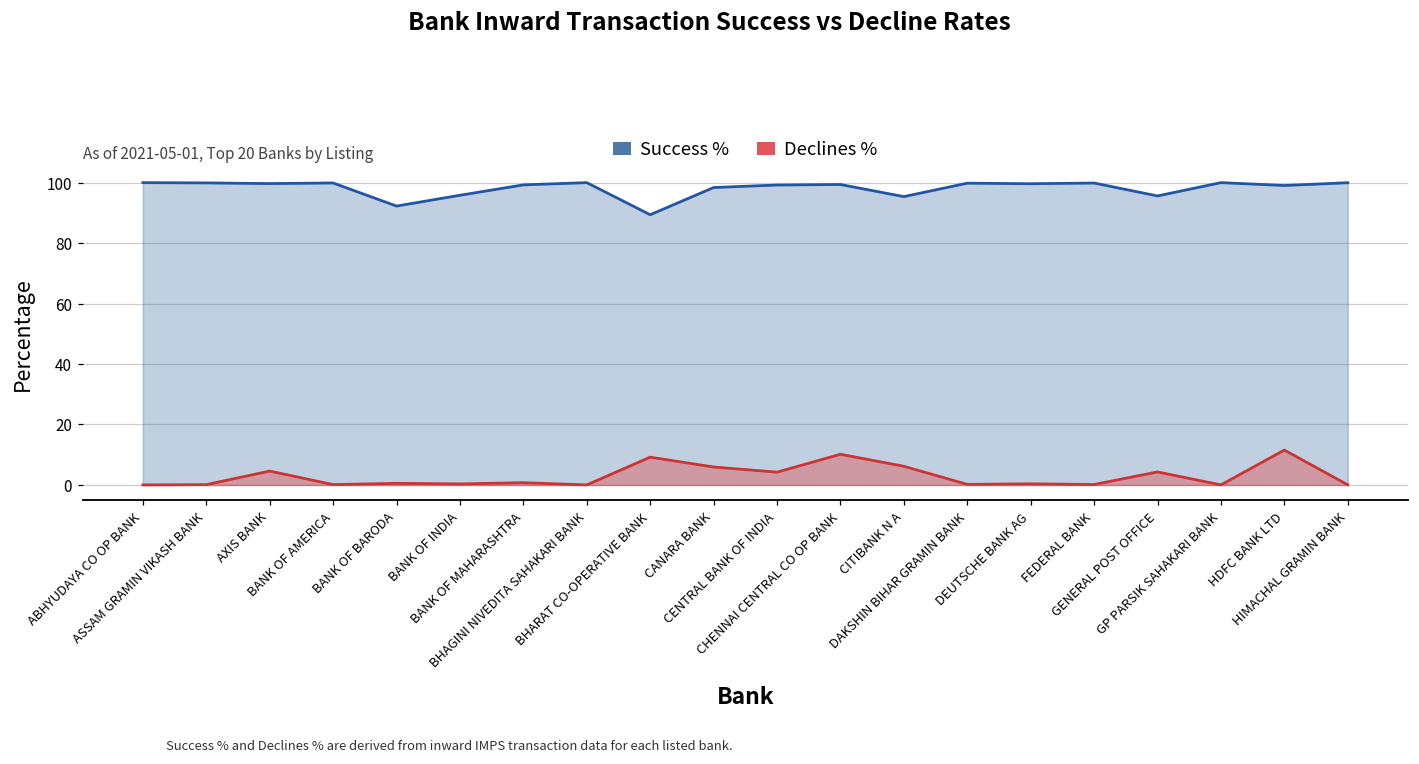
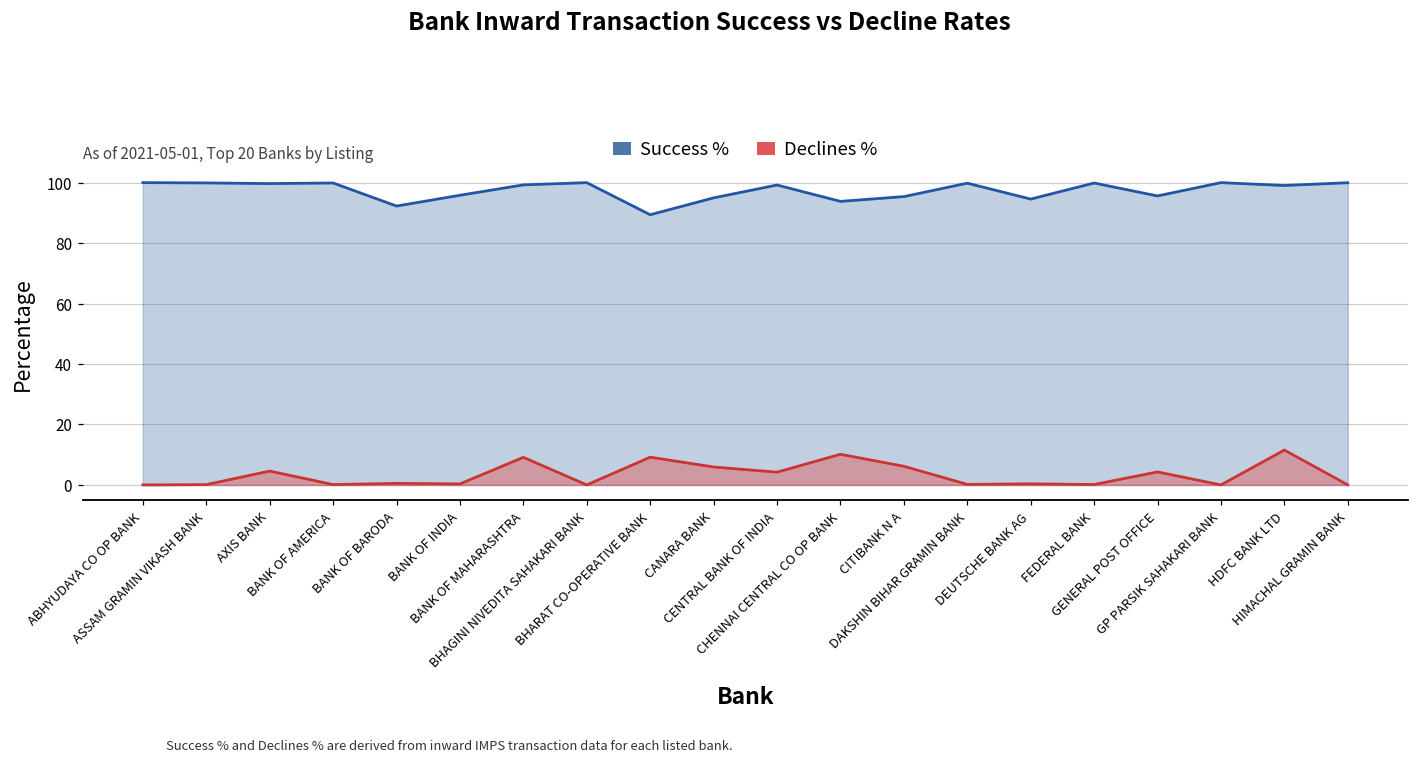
Declines %, BANK OF MAHARASHTRA: 1 -> 9
Success %, CANARA BANK: 98 -> 95
Success %, CHENNAI CENTRAL CO OP BANK: 99 -> 94
Success %, DEUTSCHE BANK AG: 100 -> 95
